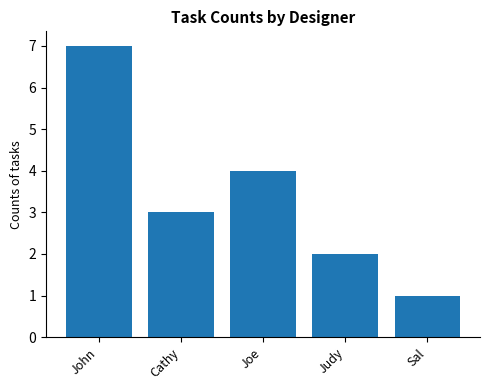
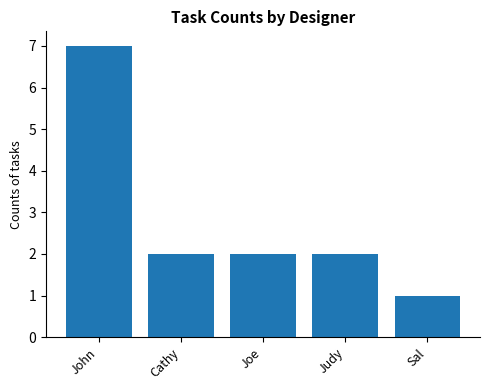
Cathy: 3 -> 2
Joe: 4 -> 2
